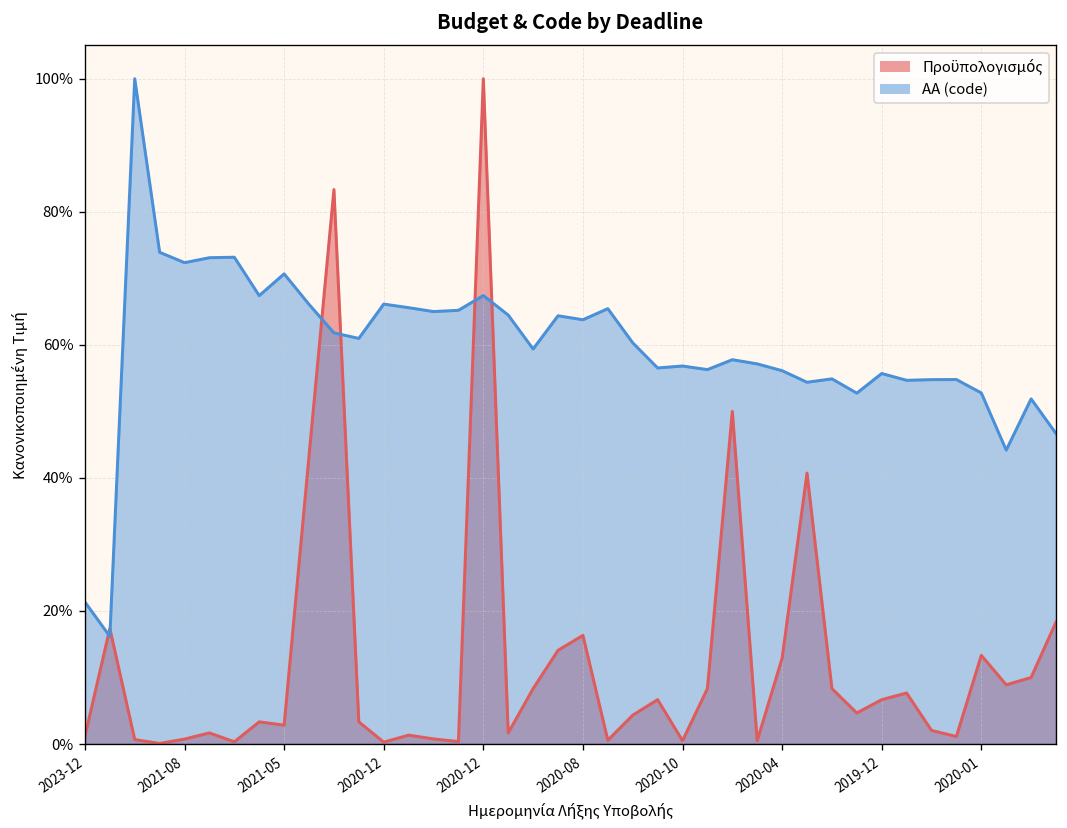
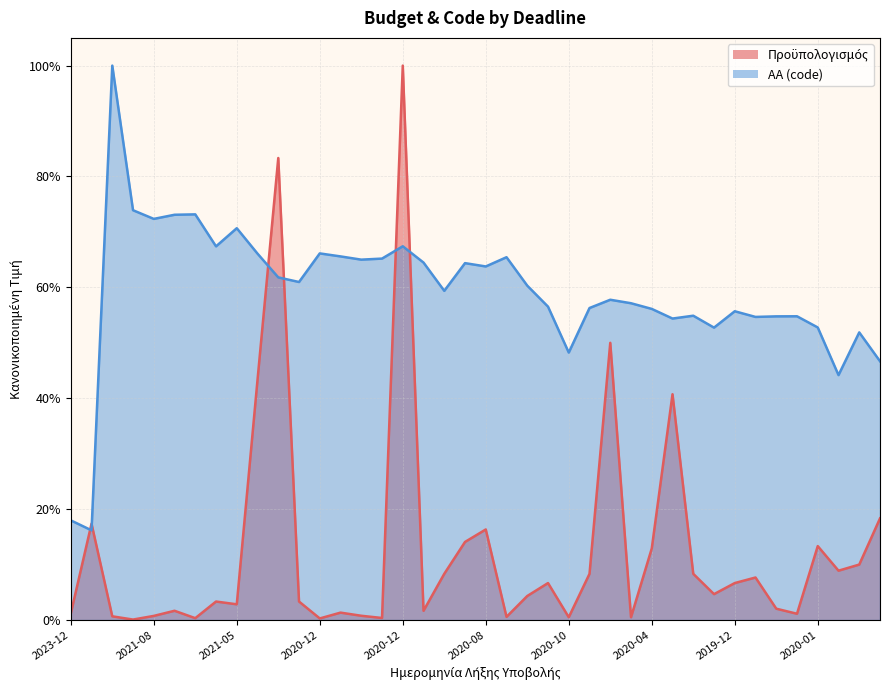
ΑΑ (code), 2023-12: 21% -> 18%
ΑΑ (code), 2020-10: 57% -> 48%
